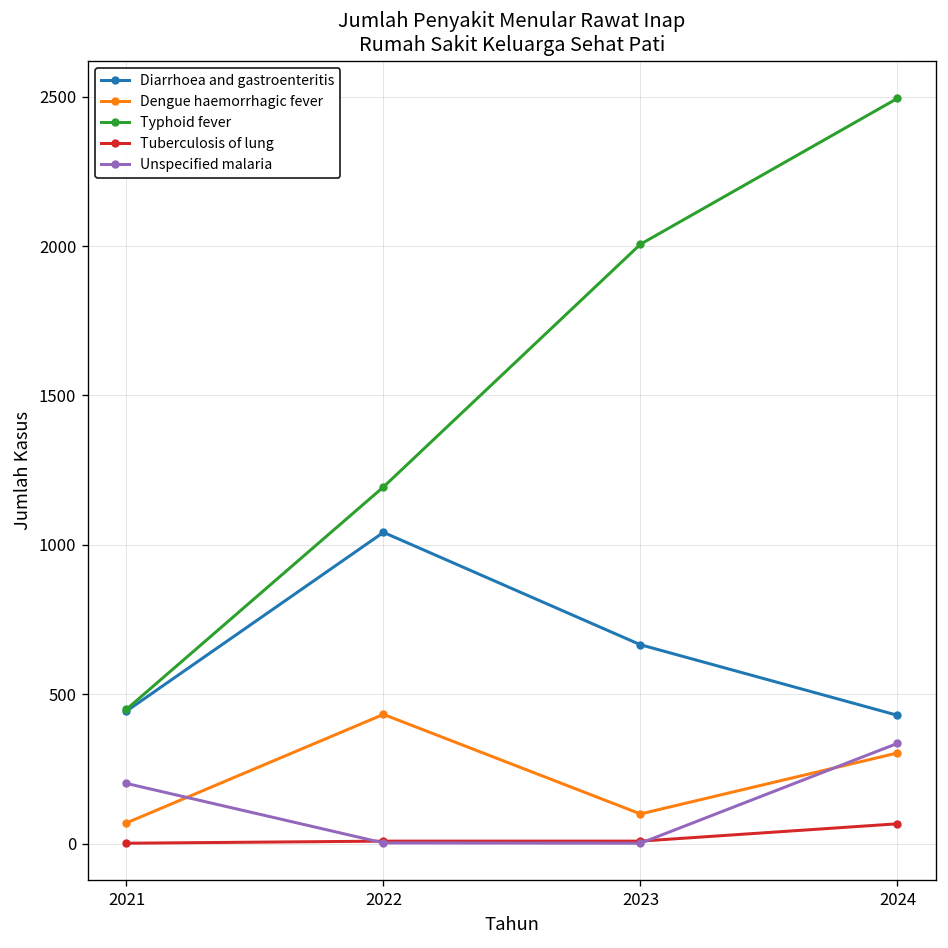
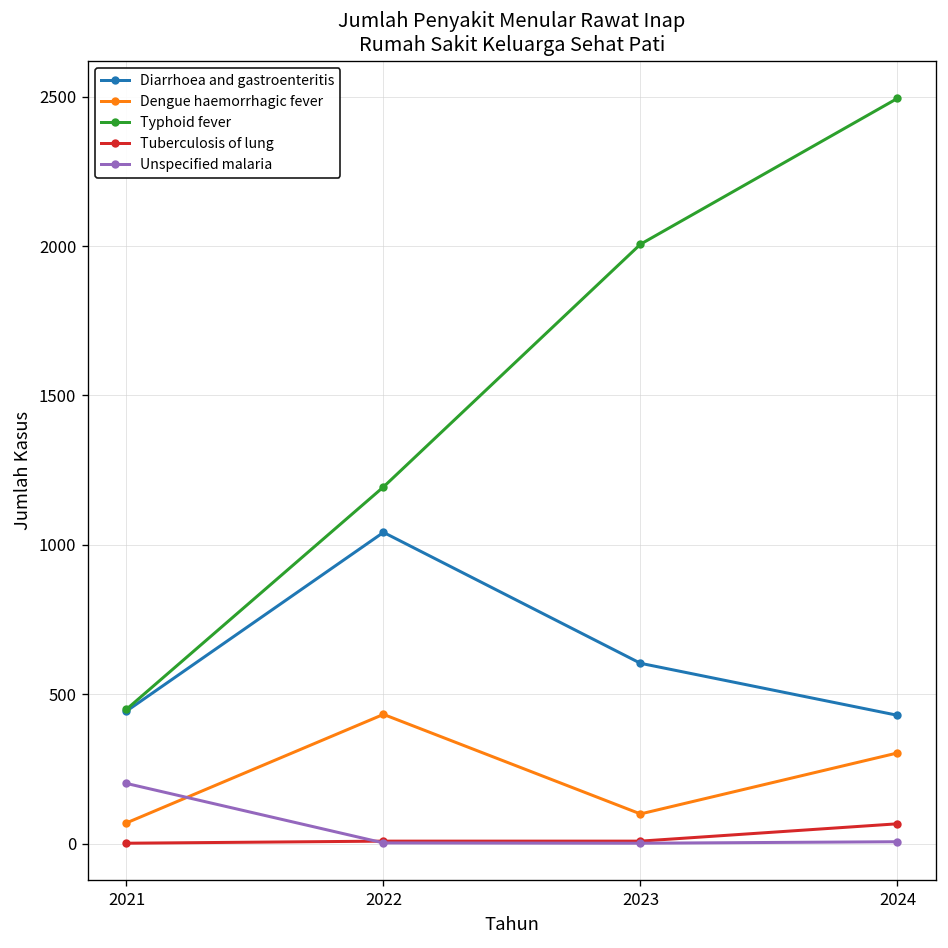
Diarrhoea and gastroenteritis, 2023: 670 -> 600
Unspecified malaria, 2024: 340 -> 10
